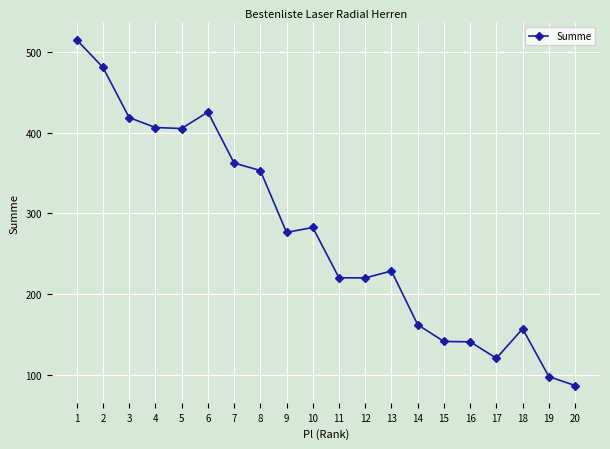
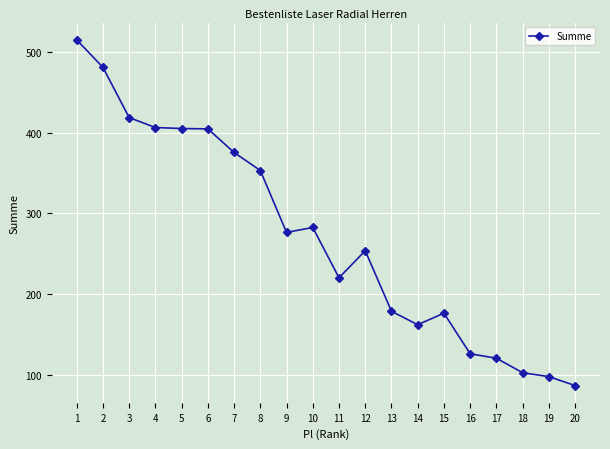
6: 430 -> 400
7: 360 -> 380
12: 220 -> 250
13: 230 -> 180
15: 140 -> 180
16: 140 -> 130
18: 160 -> 100
